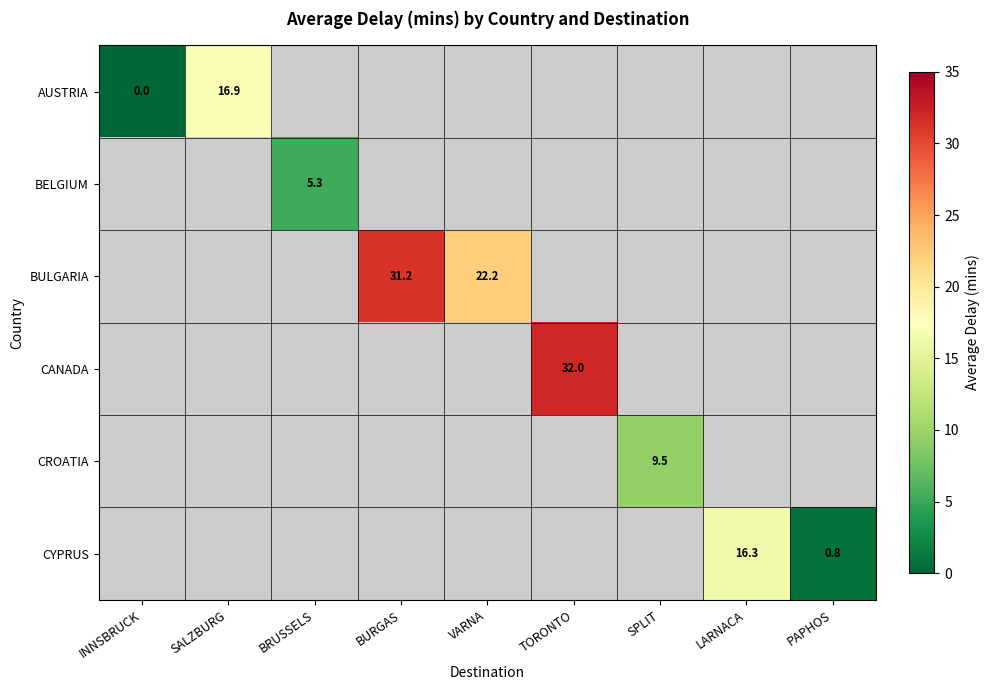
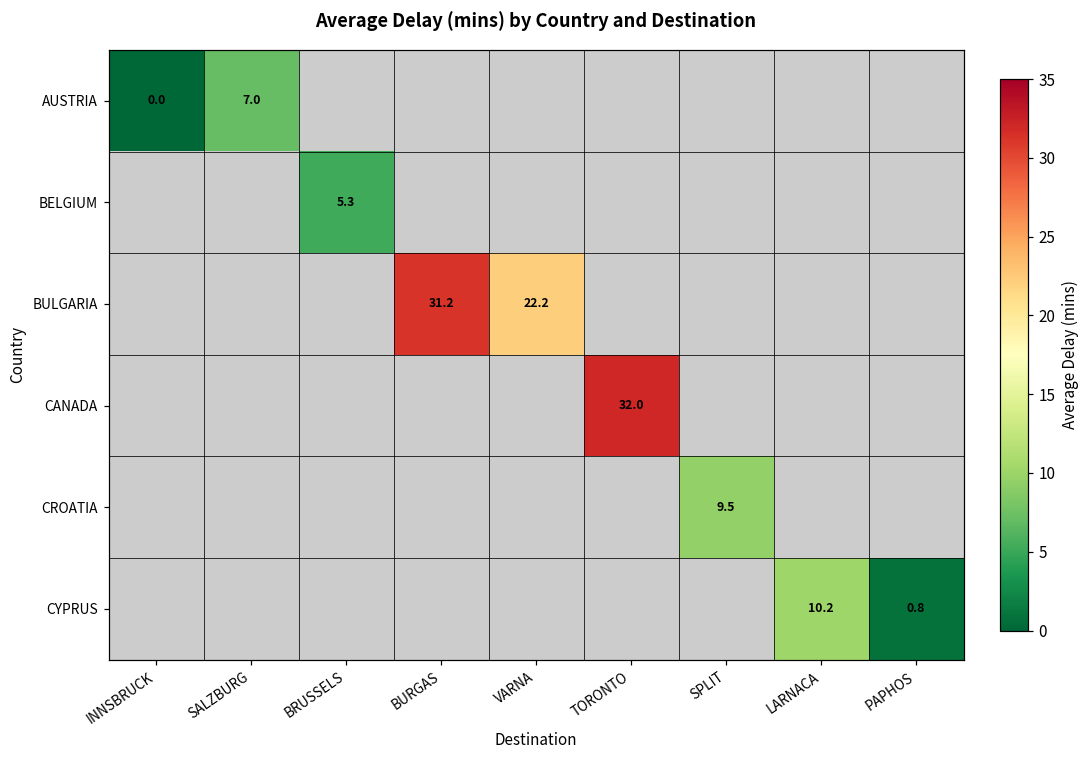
AUSTRIA, SALZBURG: 16.9 -> 7.0
CYPRUS, LARNACA: 16.3 -> 10.2
